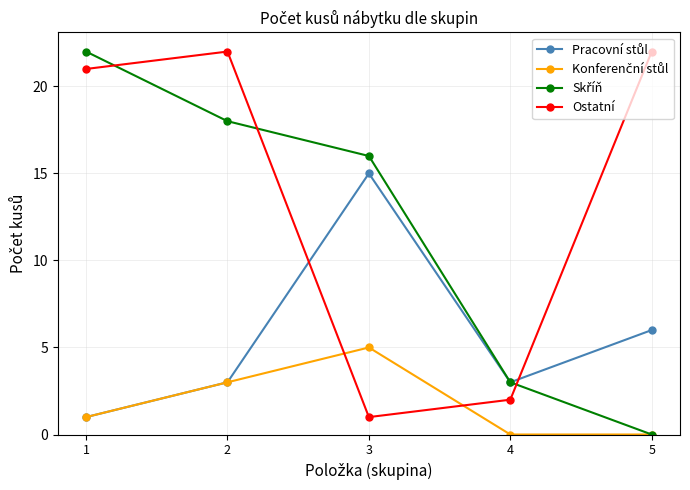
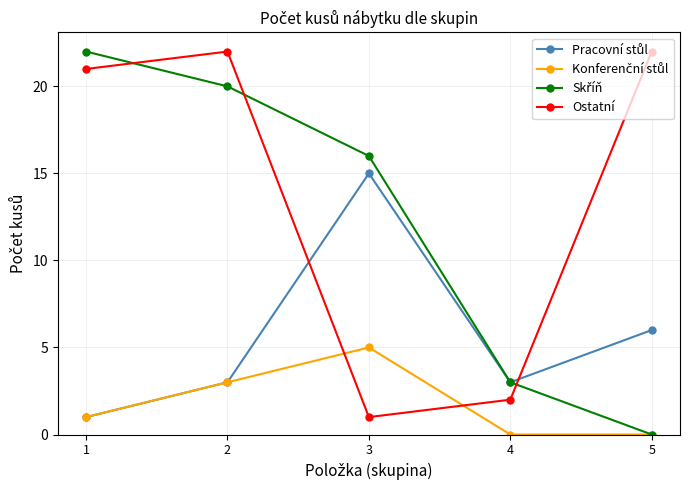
Skříň, 2: 18 -> 20
